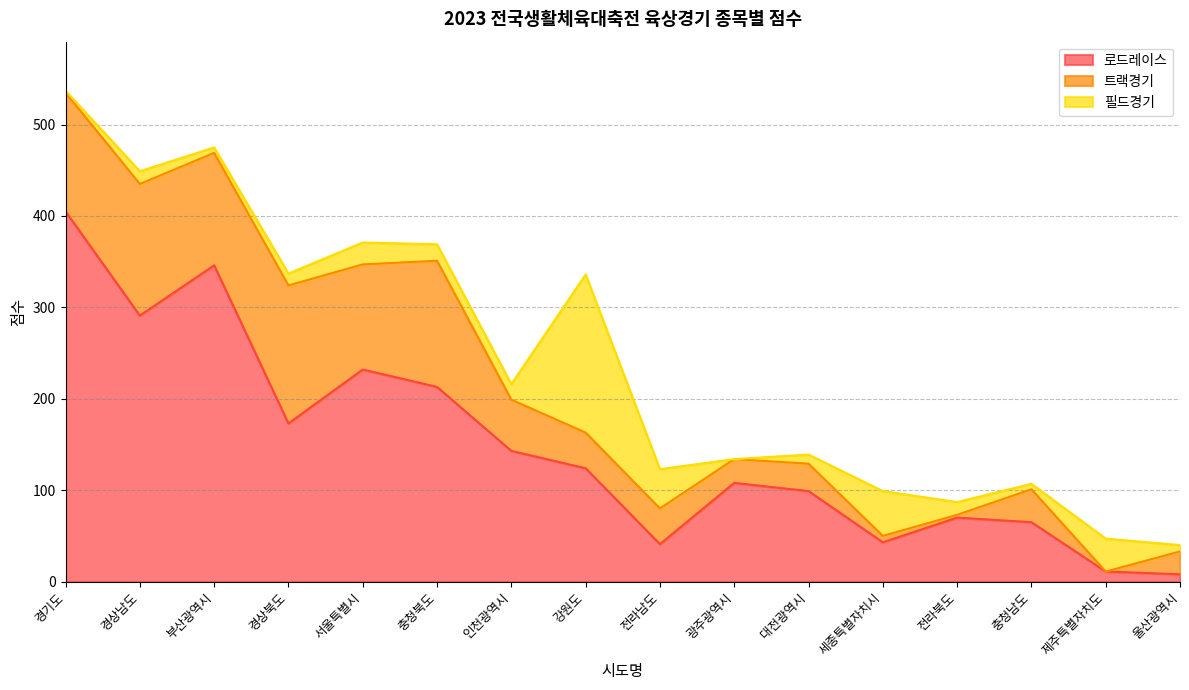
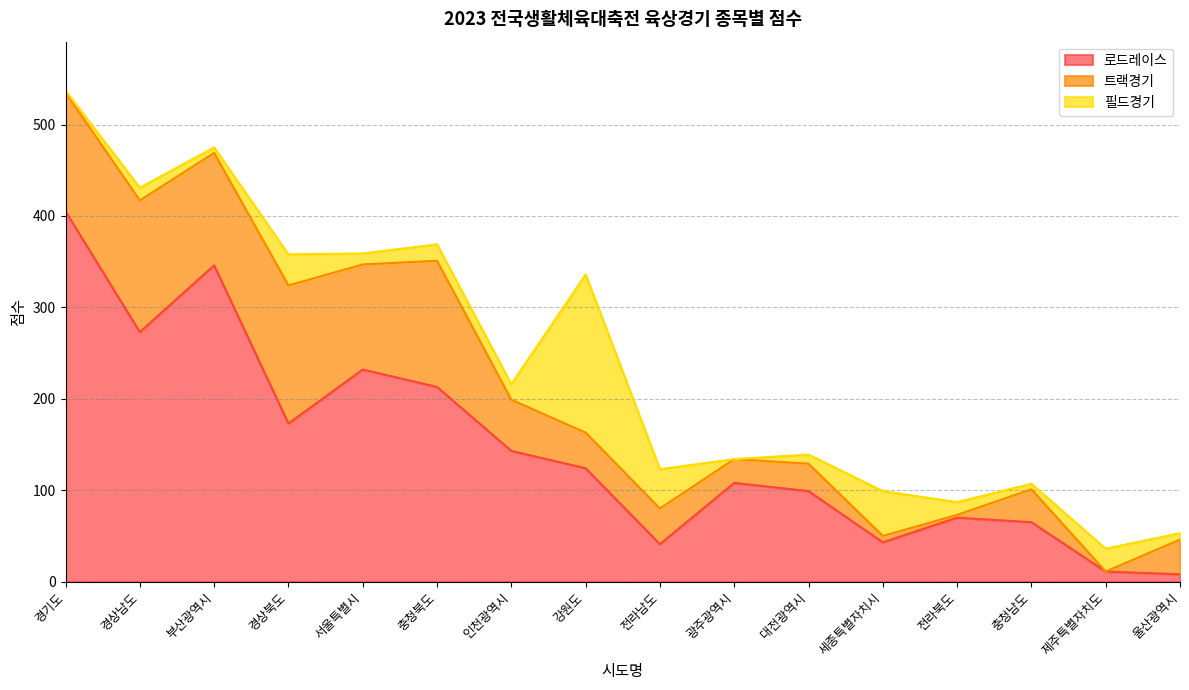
로드레이스, 경상남도: 290 -> 270
필드경기, 경상북도: 10 -> 30
필드경기, 서울특별시: 20 -> 10
필드경기, 제주특별자치도: 40 -> 30
트랙경기, 울산광역시: 30 -> 40
